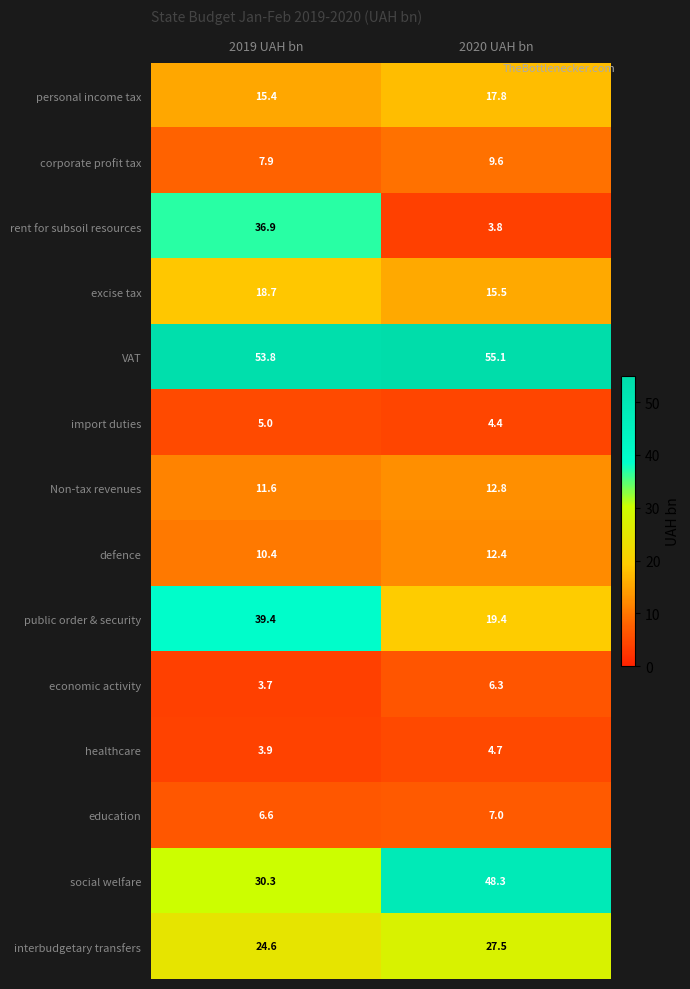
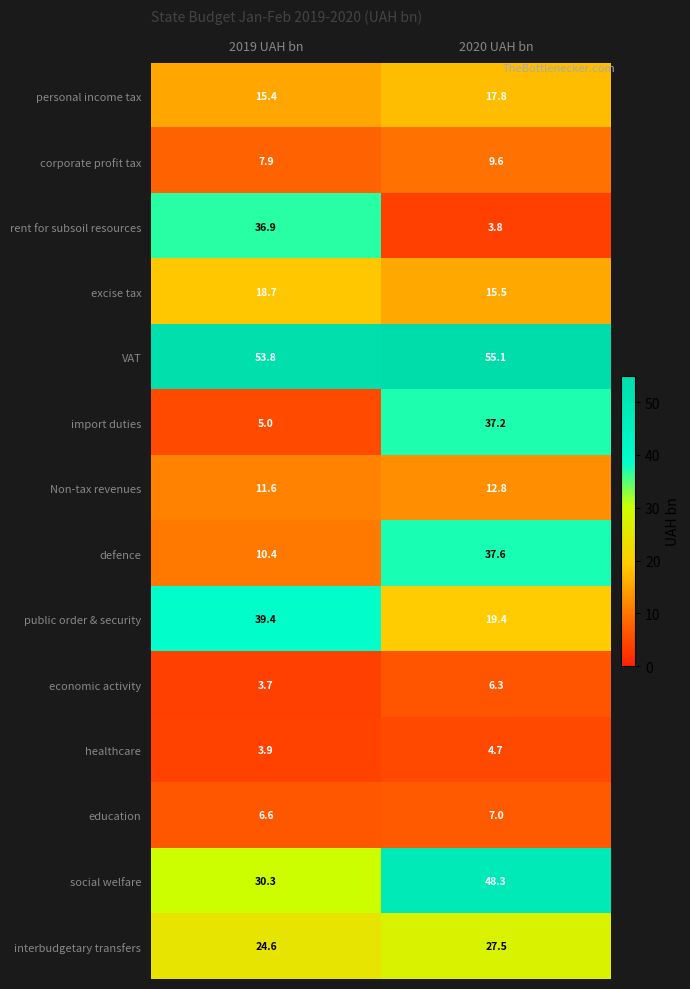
import duties, 2020 UAH bn: 4.4 -> 37.2
defence, 2020 UAH bn: 12.4 -> 37.6
